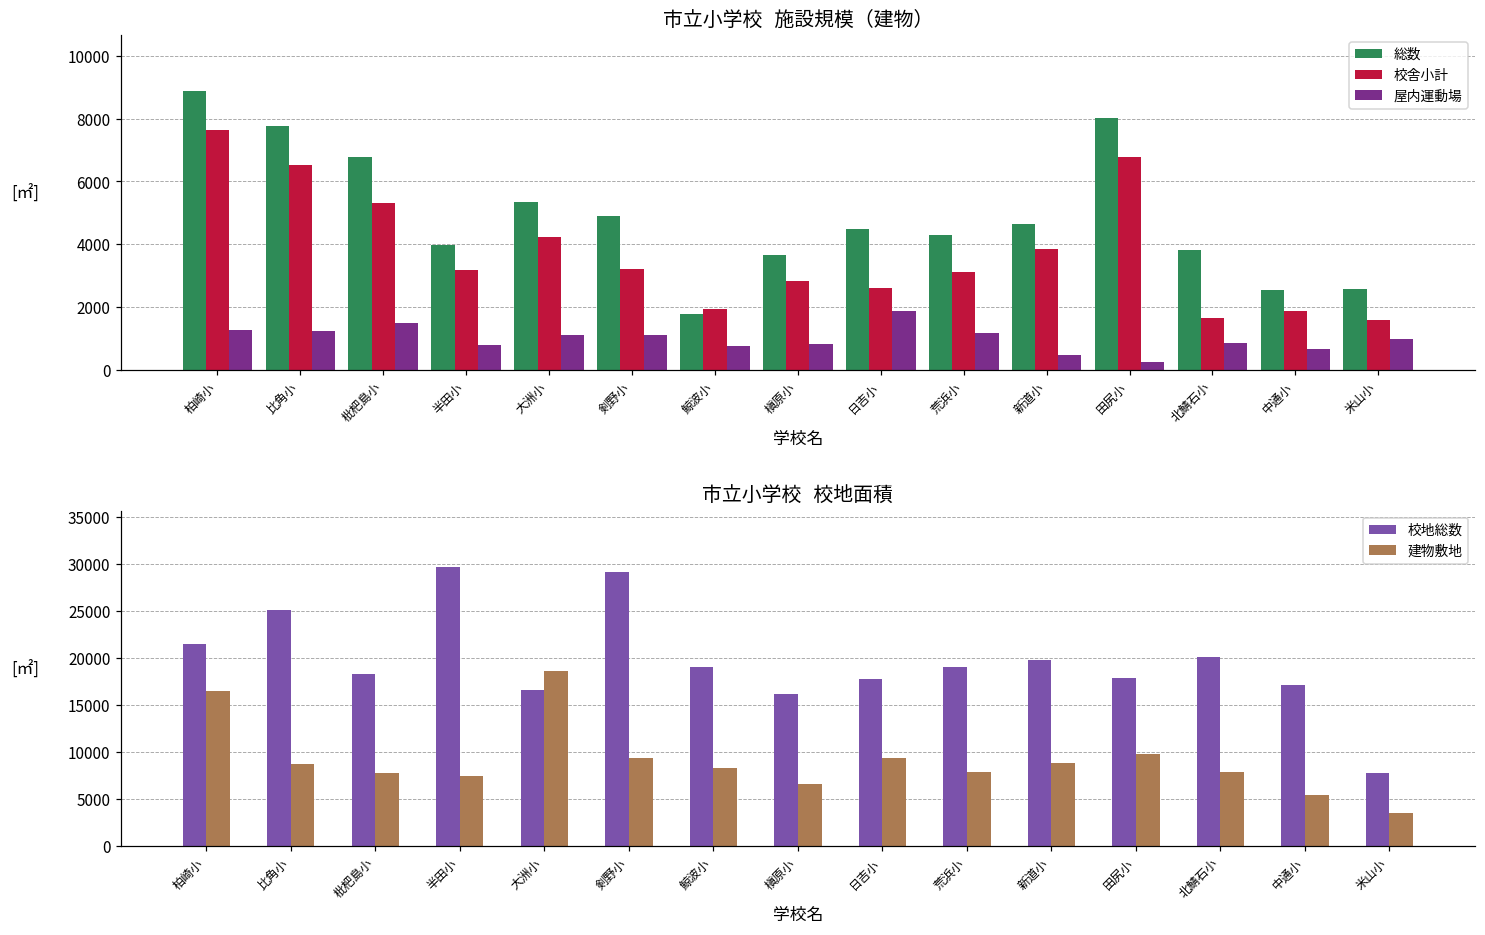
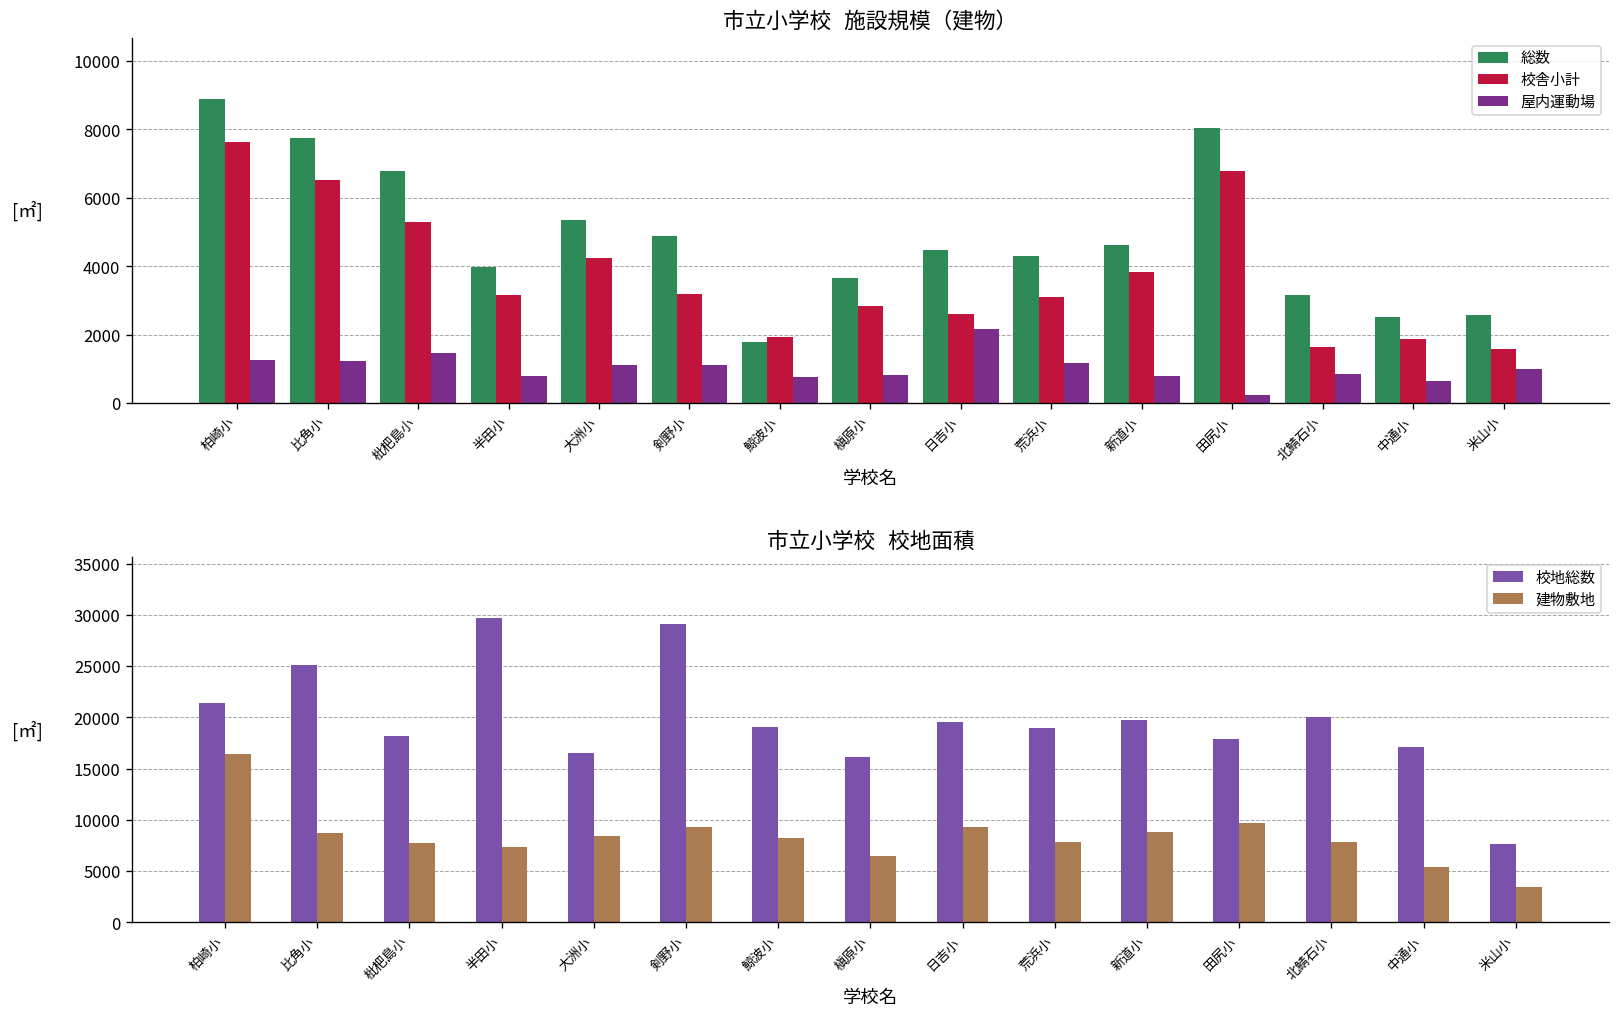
市立小学校 施設規模（建物）, 屋内運動場, 日吉小: 1900 -> 2200
市立小学校 施設規模（建物）, 屋内運動場, 新道小: 500 -> 800
市立小学校 施設規模（建物）, 総数, 北鯖石小: 3800 -> 3200
市立小学校 校地面積, 建物敷地, 大洲小: 19000 -> 8000
市立小学校 校地面積, 校地総数, 日吉小: 18000 -> 20000
